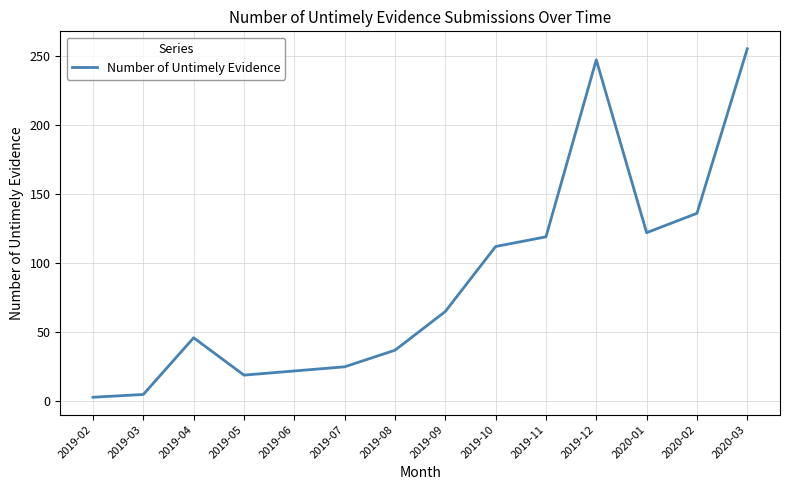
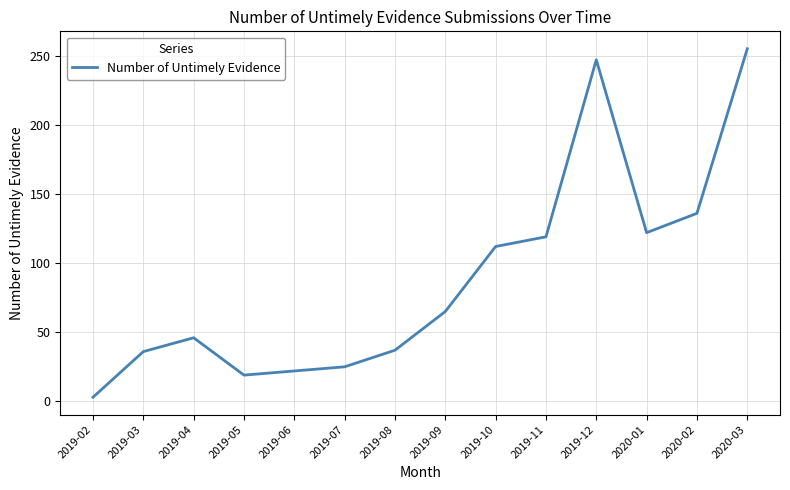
2019-03: 5 -> 36
